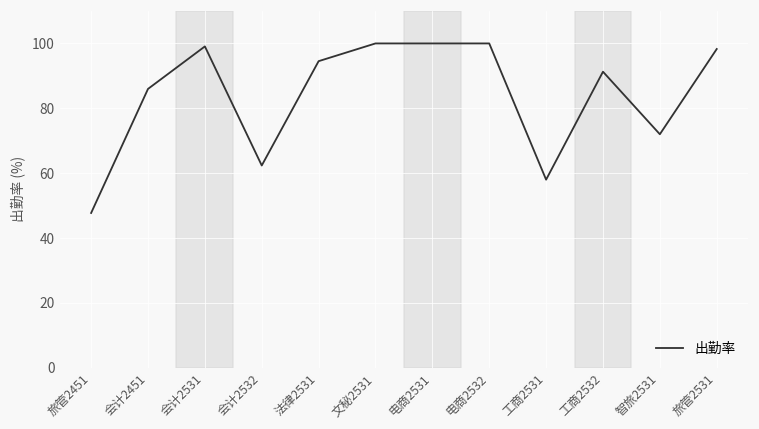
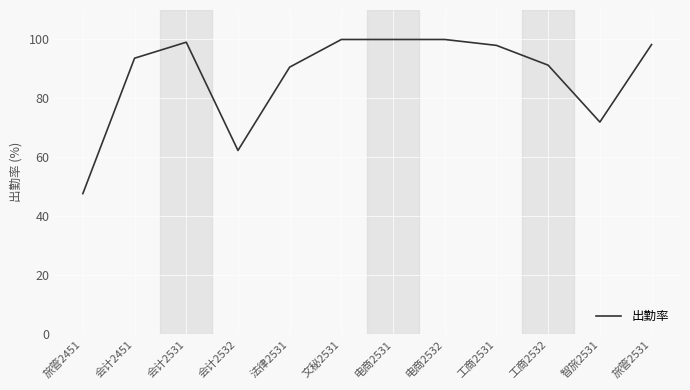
会计2451: 86 -> 94
法律2531: 95 -> 91
工商2531: 58 -> 98
